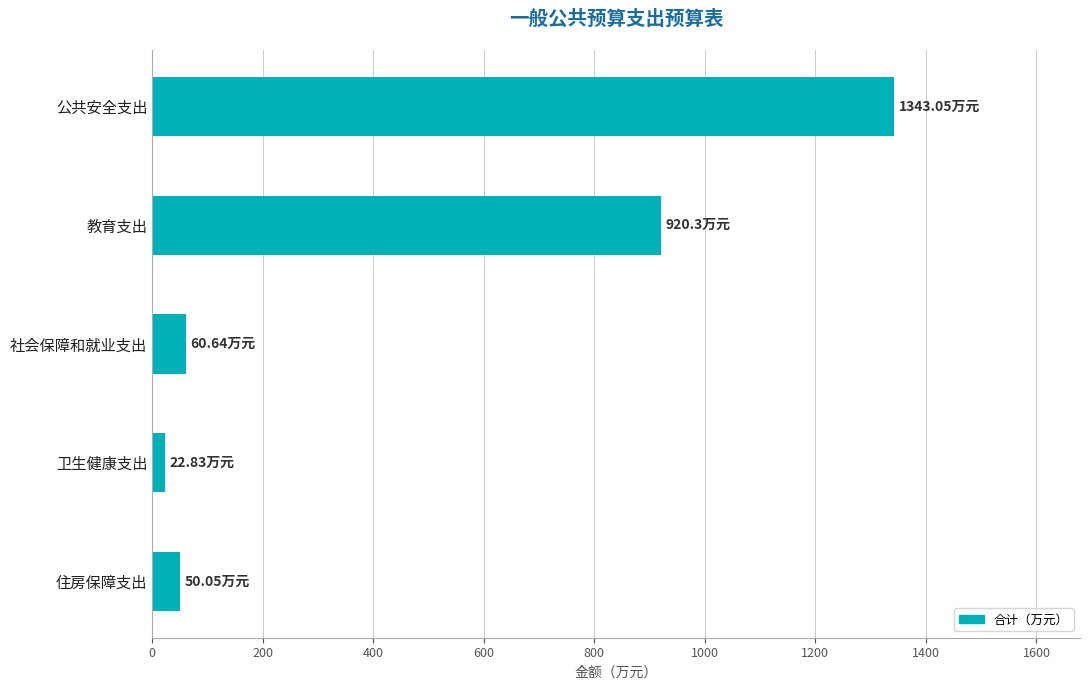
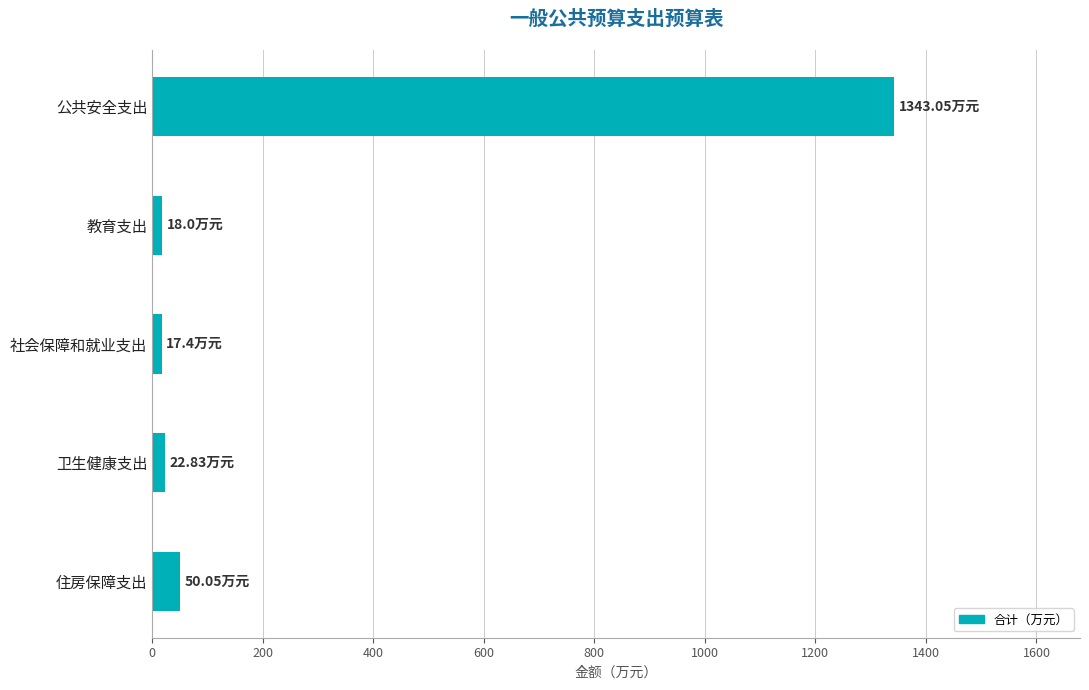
教育支出: 920.3 -> 18.0
社会保障和就业支出: 60.64 -> 17.4
